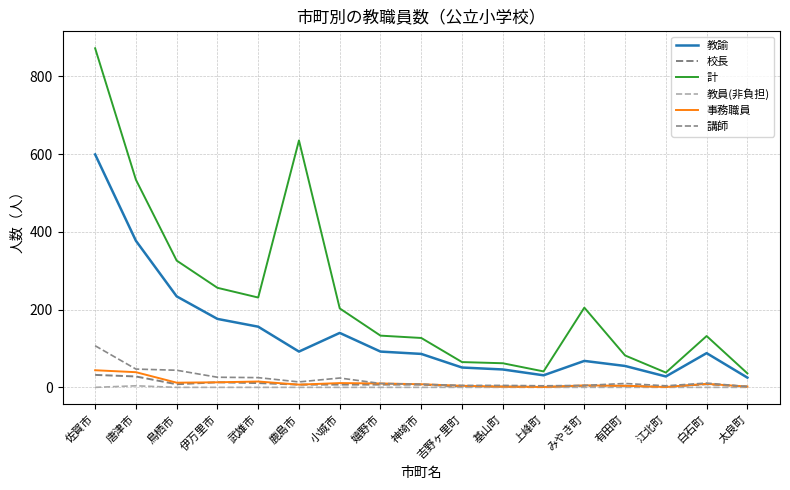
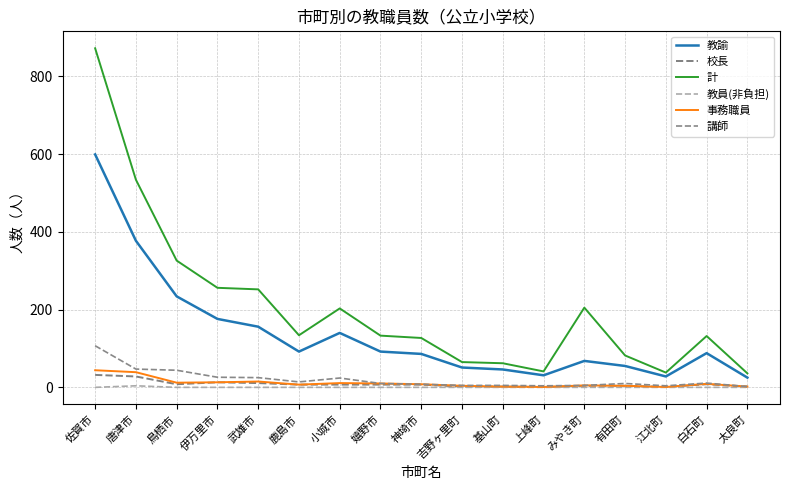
計, 武雄市: 230 -> 250
計, 鹿島市: 640 -> 130
